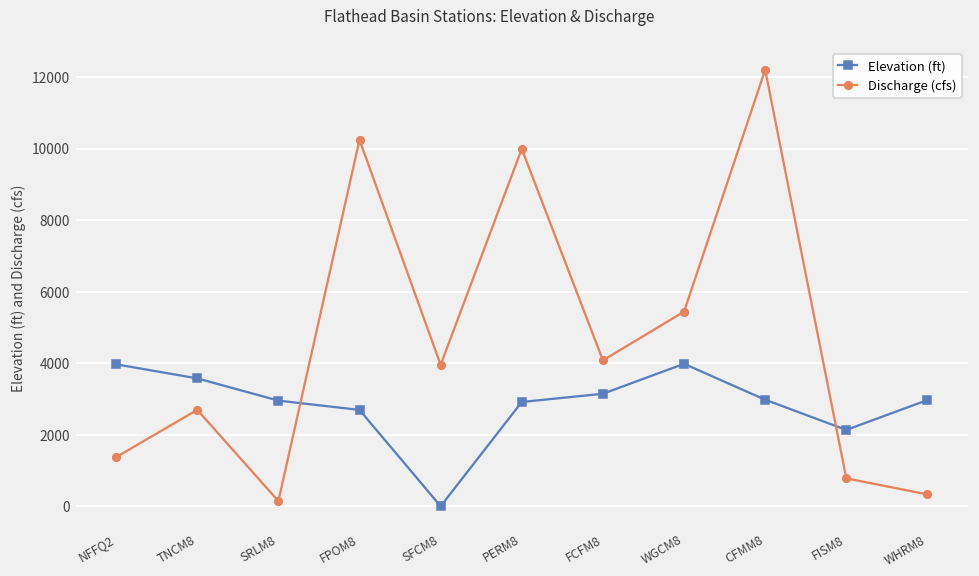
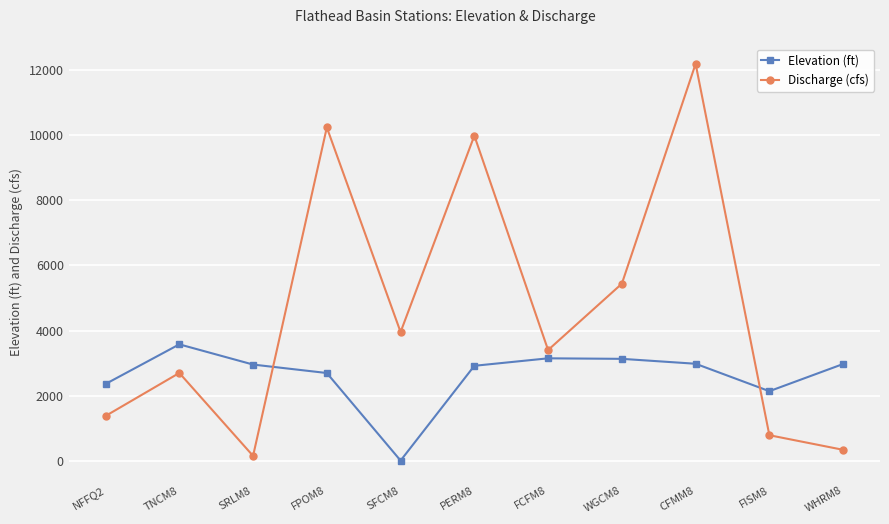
Elevation (ft), NFFQ2: 4000 -> 2400
Discharge (cfs), FCFM8: 4100 -> 3400
Elevation (ft), WGCM8: 4000 -> 3100
